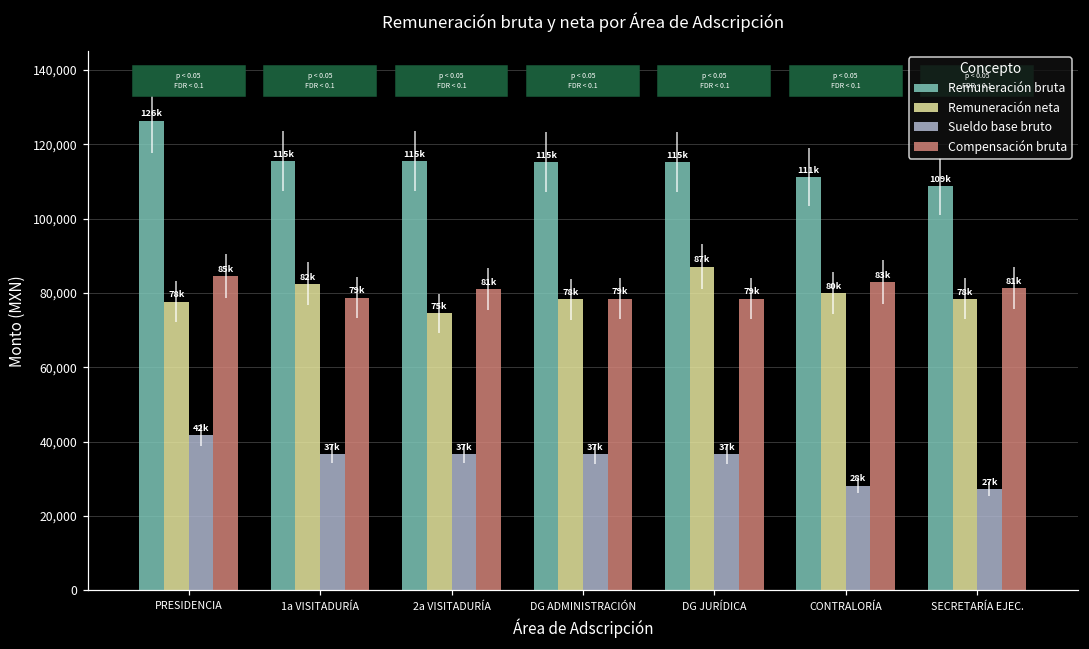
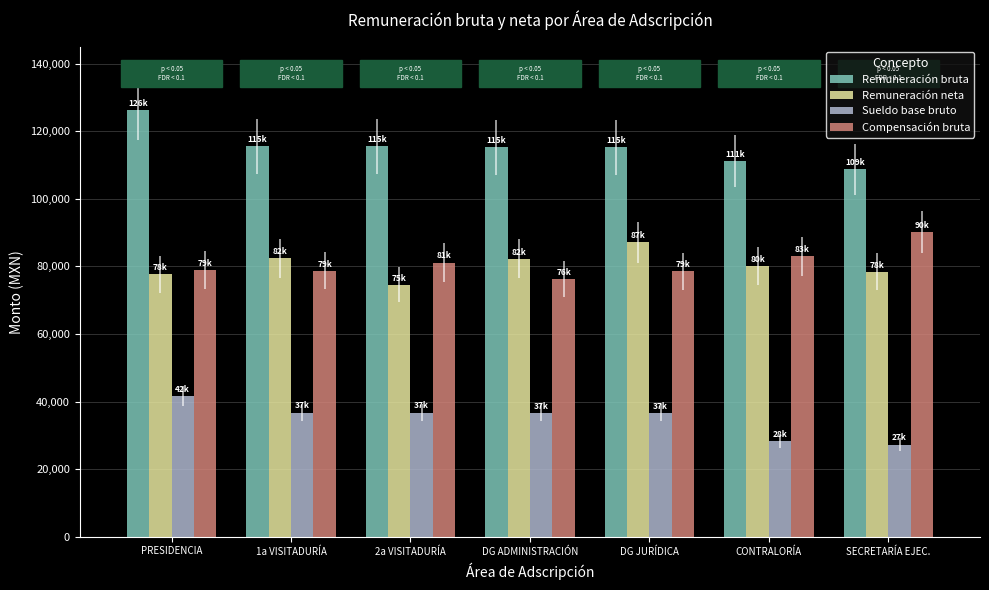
Compensación bruta, PRESIDENCIA: 85k -> 79k
Remuneración neta, DG ADMINISTRACIÓN: 78k -> 82k
Compensación bruta, DG ADMINISTRACIÓN: 79k -> 76k
Compensación bruta, SECRETARÍA EJEC.: 81k -> 90k
